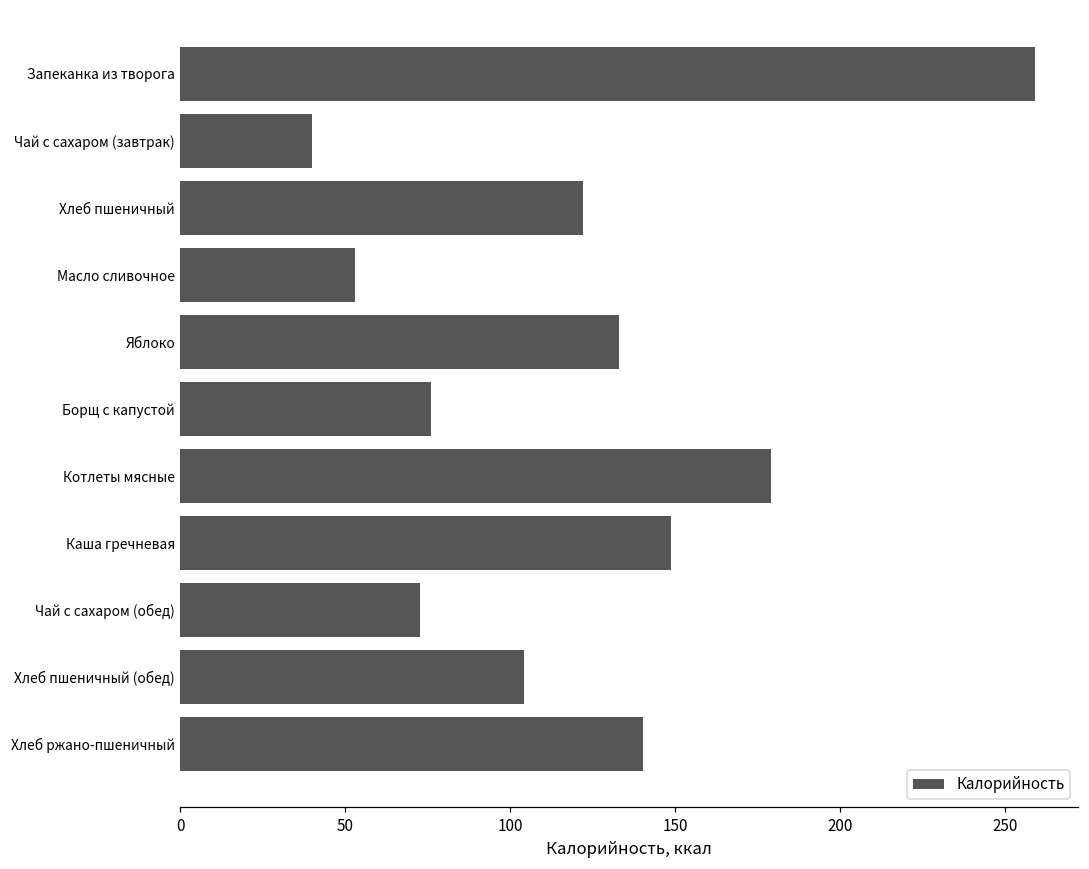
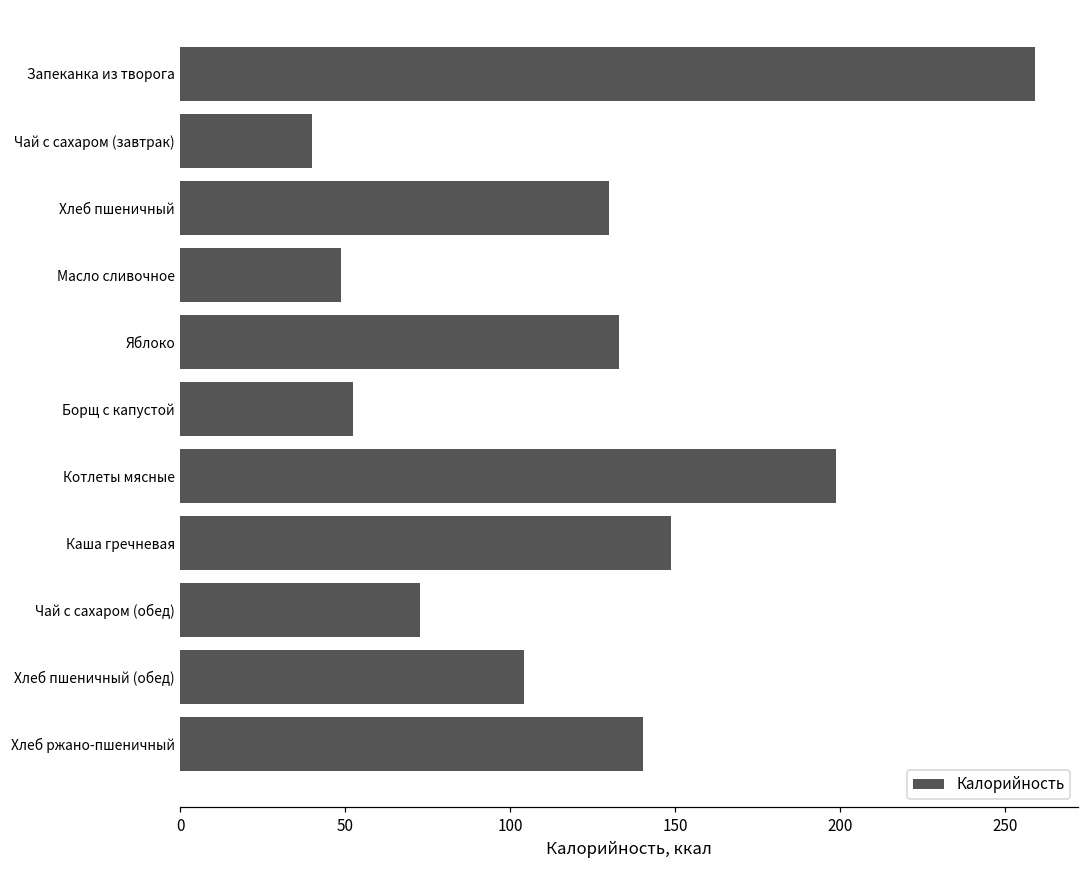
Хлеб пшеничный: 122 -> 130
Масло сливочное: 53 -> 49
Борщ с капустой: 76 -> 52
Котлеты мясные: 179 -> 199
